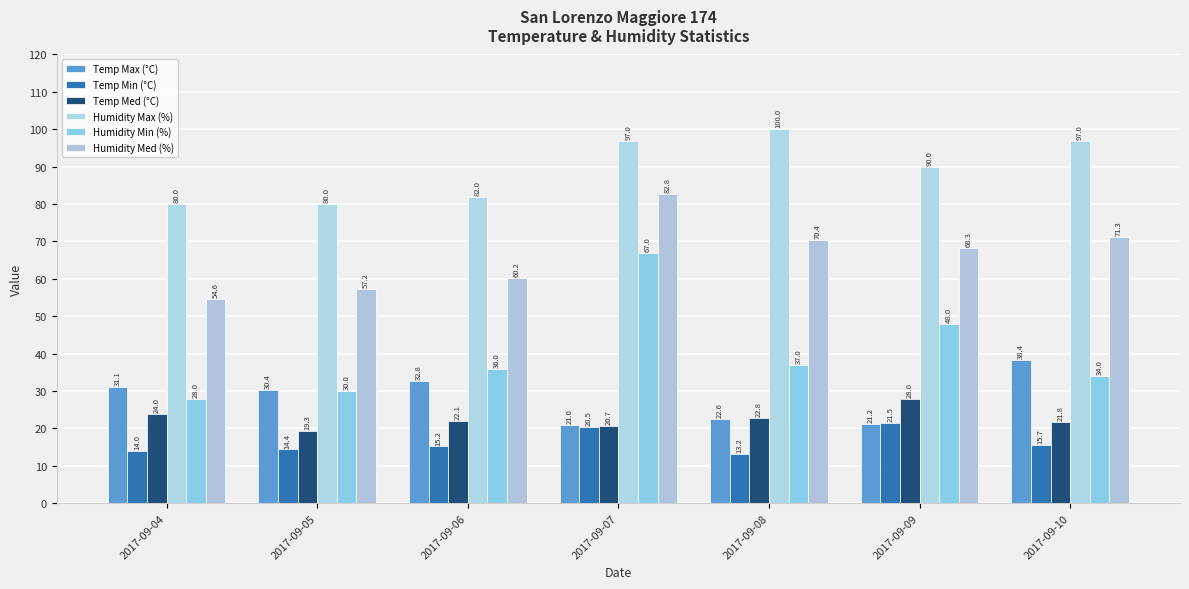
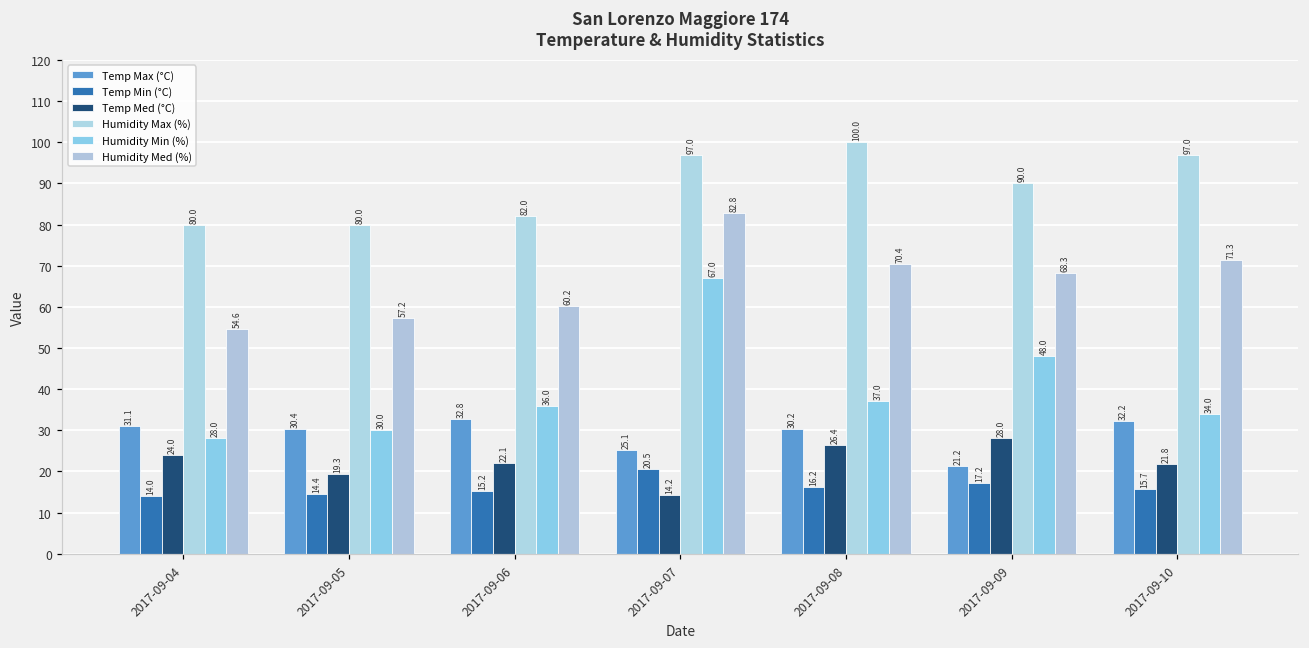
Temp Max (°C), 2017-09-07: 21.0 -> 25.1
Temp Med (°C), 2017-09-07: 20.7 -> 14.2
Temp Max (°C), 2017-09-08: 22.6 -> 30.2
Temp Min (°C), 2017-09-08: 13.2 -> 16.2
Temp Med (°C), 2017-09-08: 22.8 -> 26.4
Temp Min (°C), 2017-09-09: 21.5 -> 17.2
Temp Max (°C), 2017-09-10: 38.4 -> 32.2
